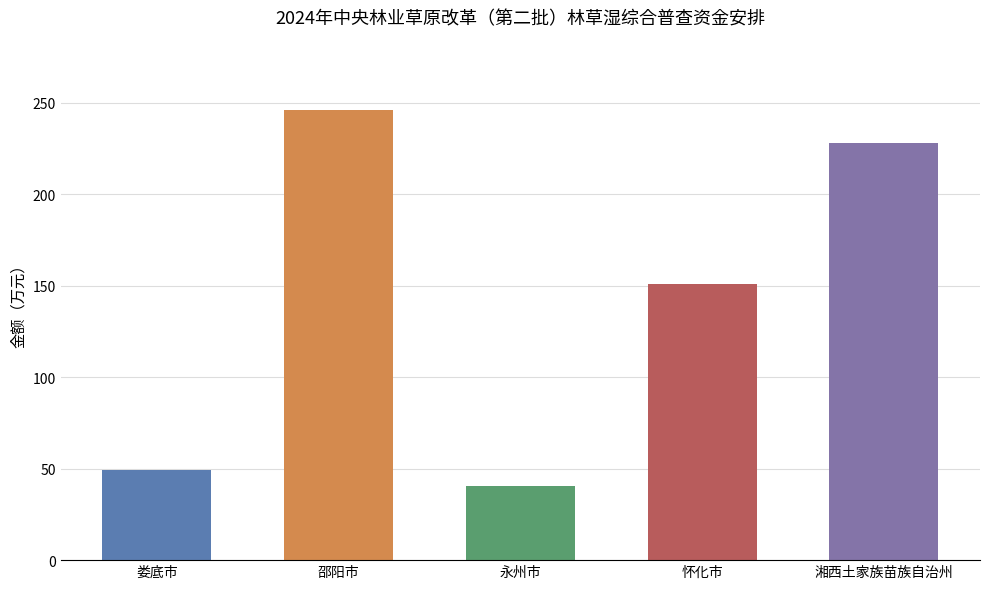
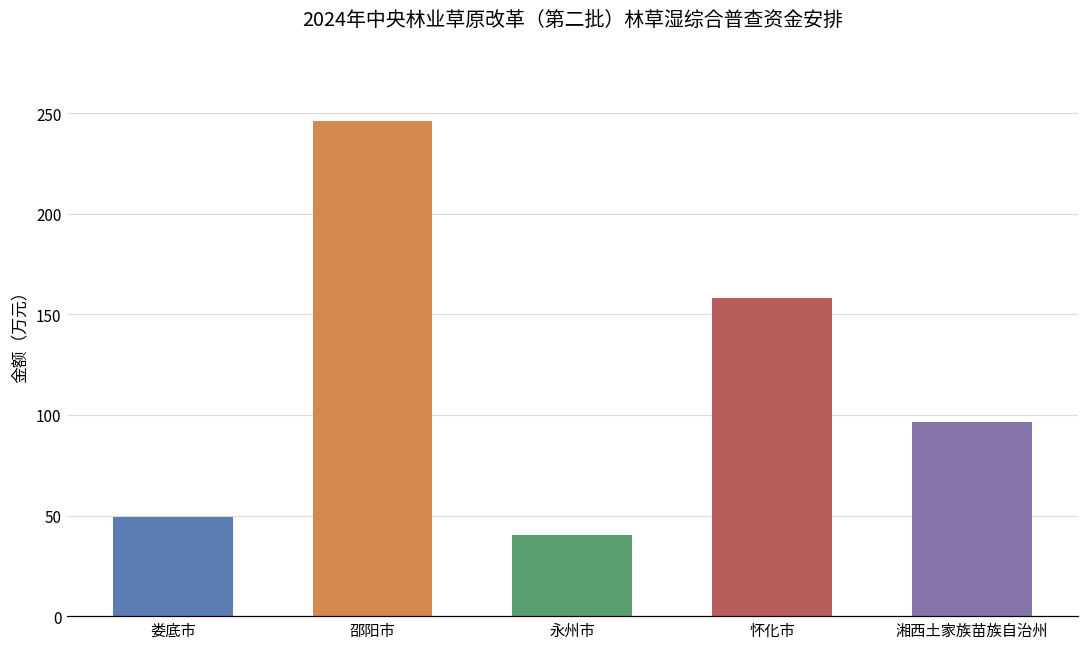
怀化市: 151 -> 158
湘西土家族苗族自治州: 228 -> 97
